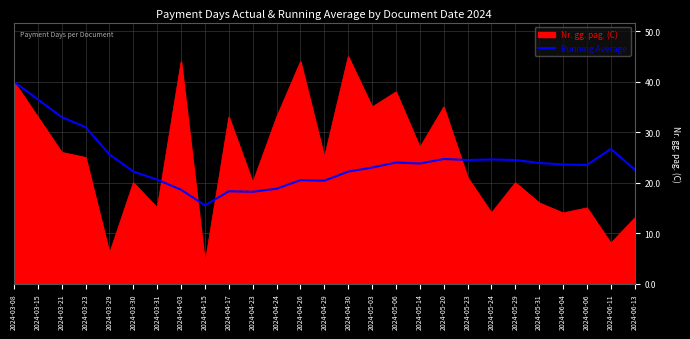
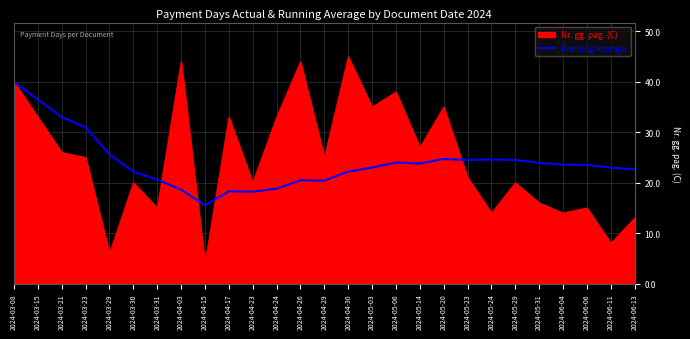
Running Average, 2024-06-11: 27 -> 23
